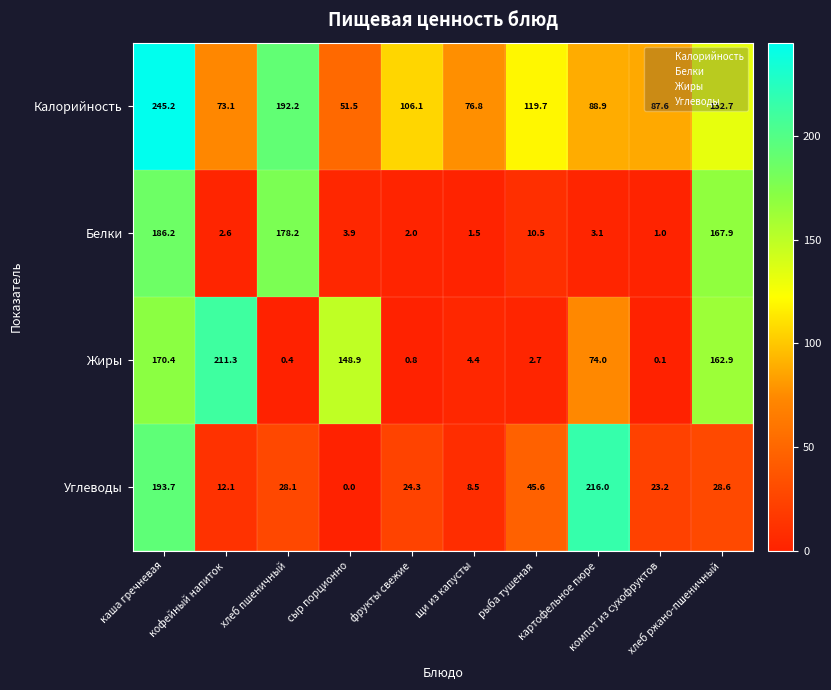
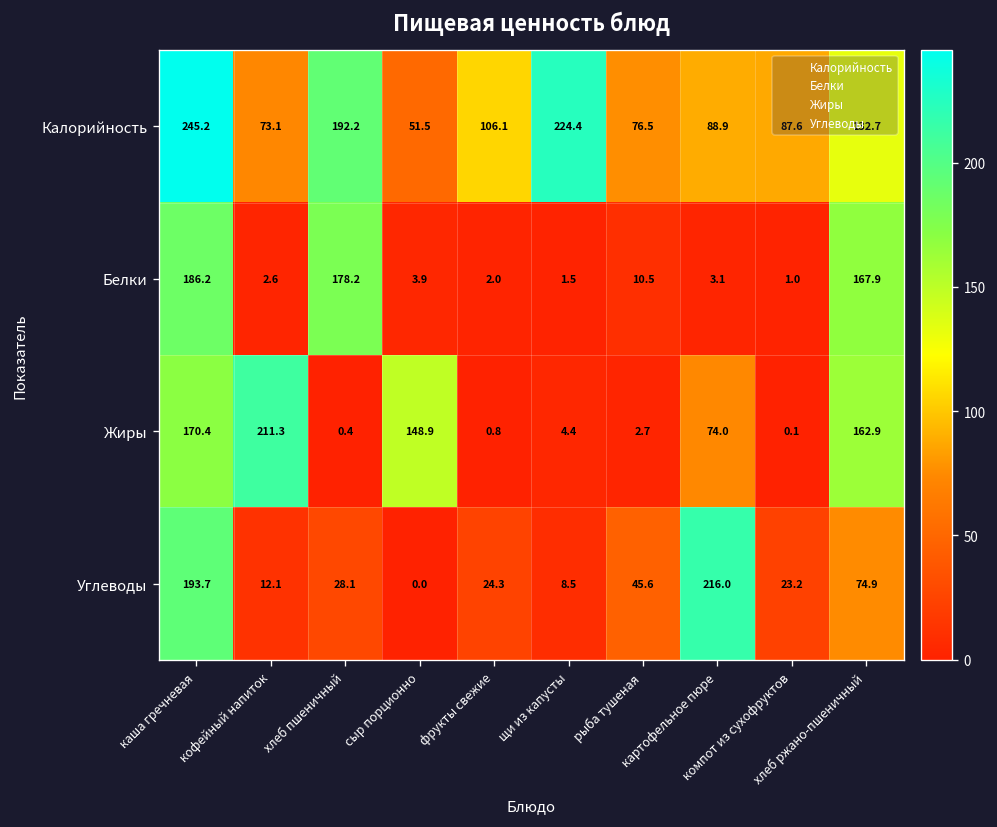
Калорийность, щи из капусты: 76.8 -> 224.4
Калорийность, рыба тушеная: 119.7 -> 76.5
Углеводы, хлеб ржано-пшеничный: 28.6 -> 74.9
